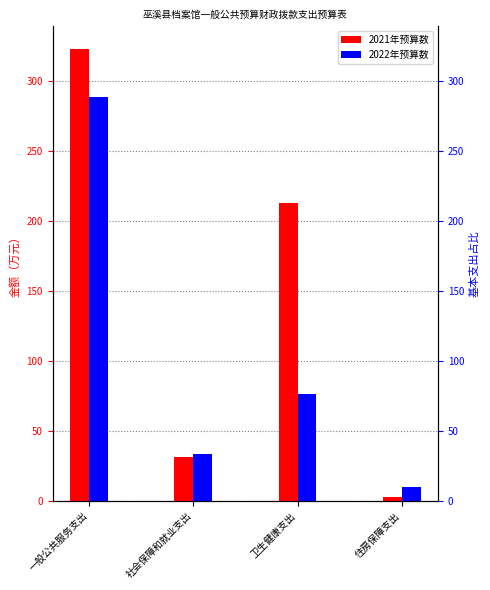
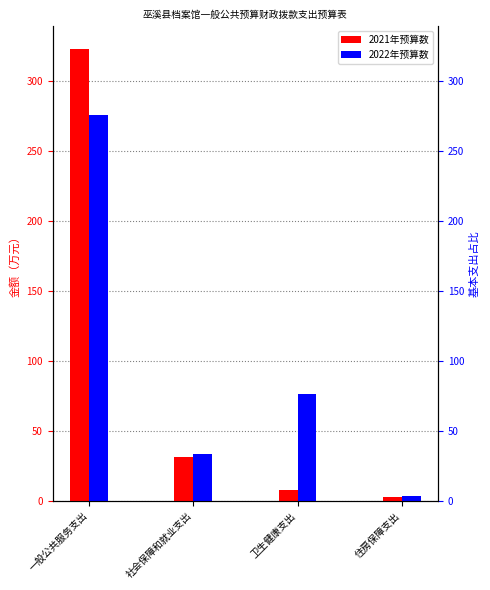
2022年预算数, 一般公共服务支出: 289 -> 276
2021年预算数, 卫生健康支出: 213 -> 8
2022年预算数, 住房保障支出: 10 -> 4
